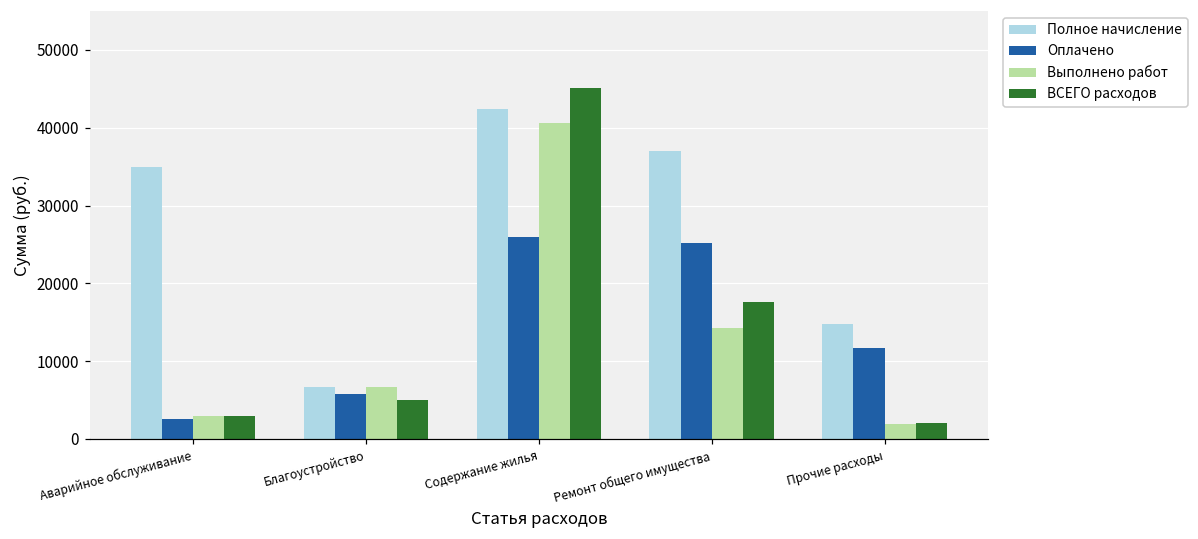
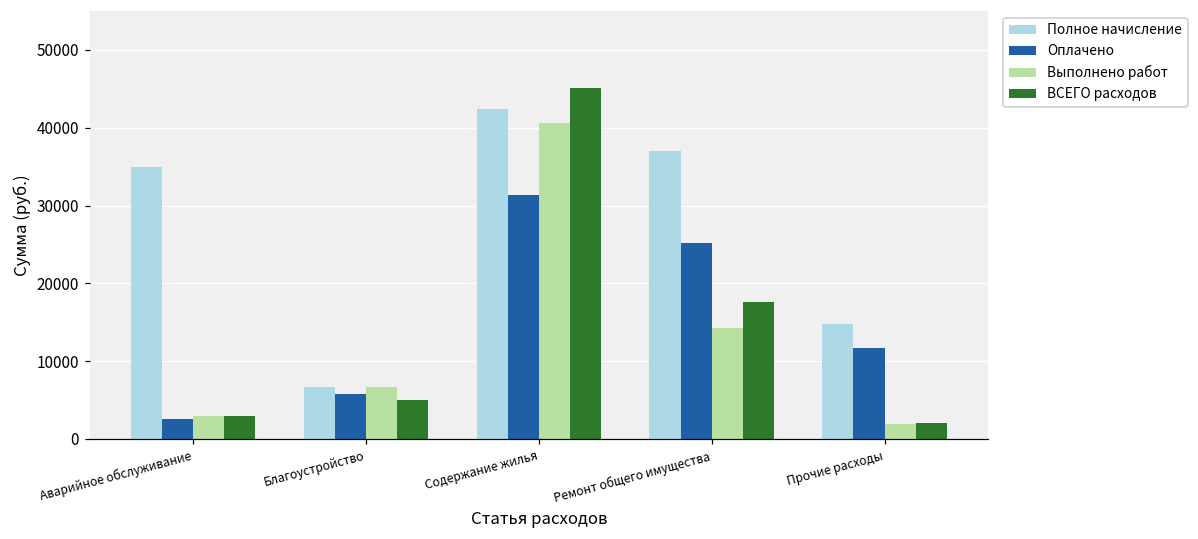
Оплачено, Содержание жилья: 26000 -> 31000
